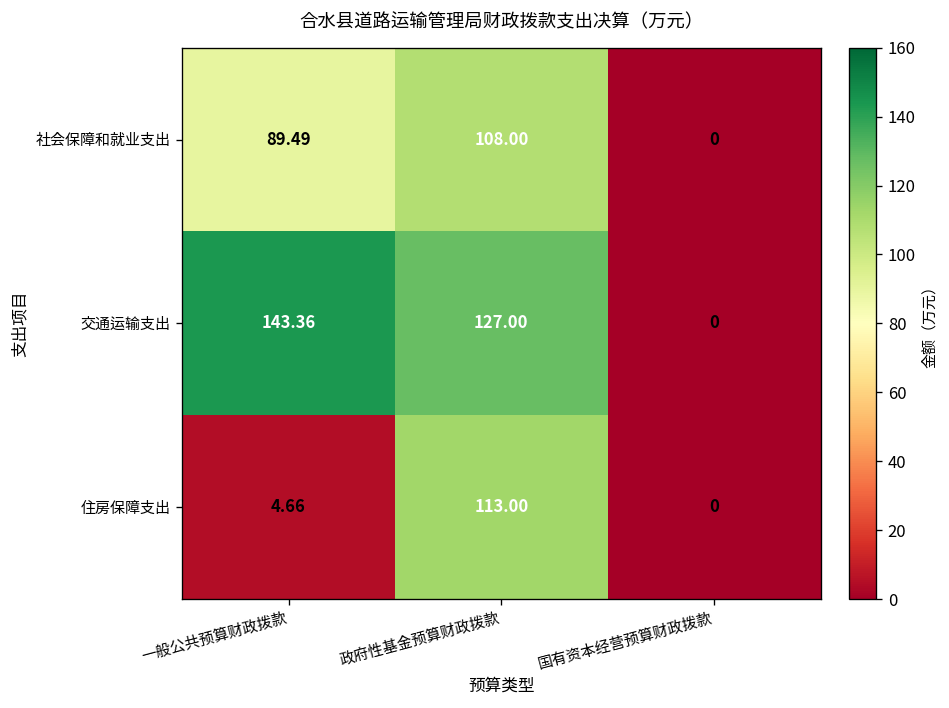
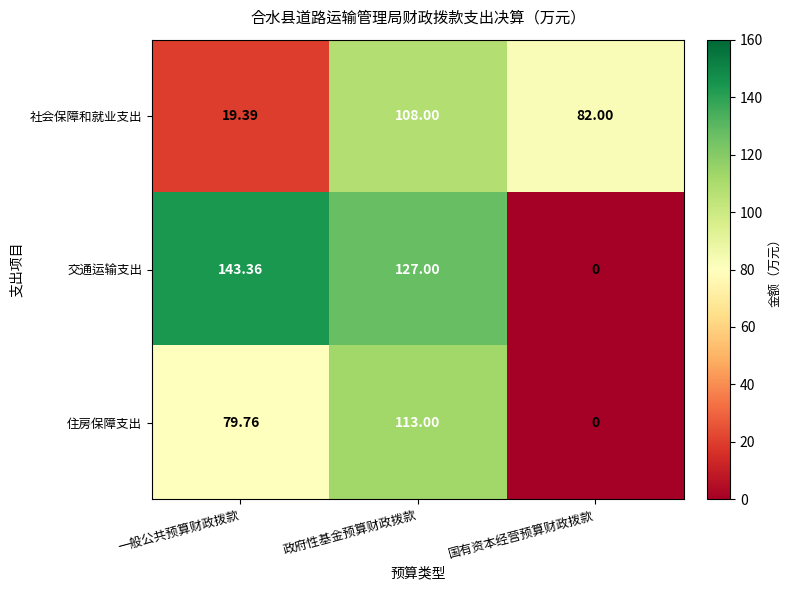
社会保障和就业支出, 一般公共预算财政拨款: 89.49 -> 19.39
社会保障和就业支出, 国有资本经营预算财政拨款: 0 -> 82.00
住房保障支出, 一般公共预算财政拨款: 4.66 -> 79.76
